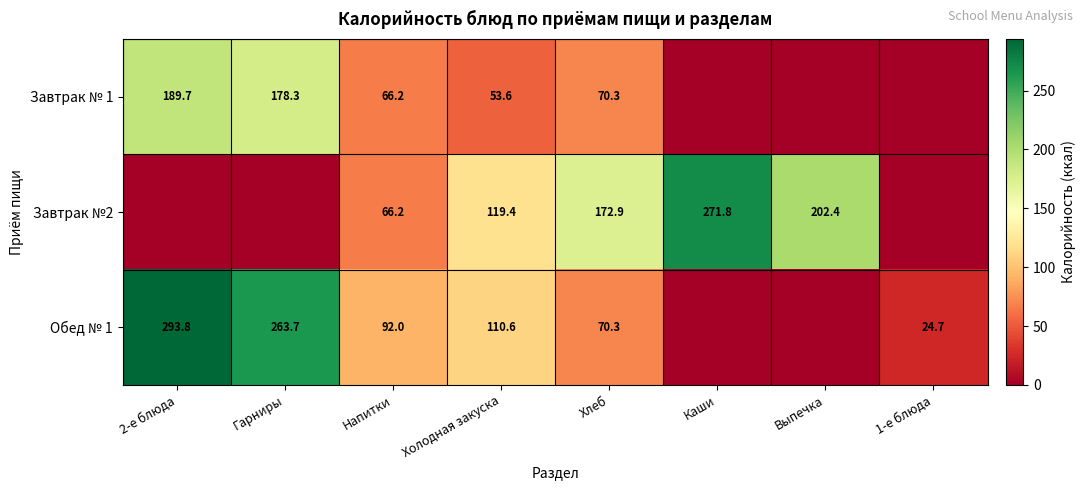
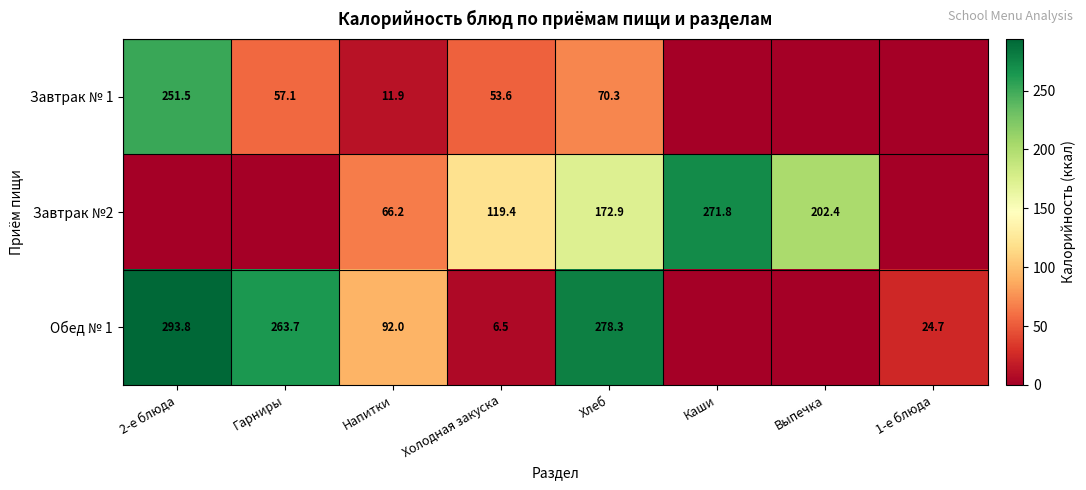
Завтрак № 1, 2-е блюда: 189.7 -> 251.5
Завтрак № 1, Гарниры: 178.3 -> 57.1
Завтрак № 1, Напитки: 66.2 -> 11.9
Обед № 1, Холодная закуска: 110.6 -> 6.5
Обед № 1, Хлеб: 70.3 -> 278.3
